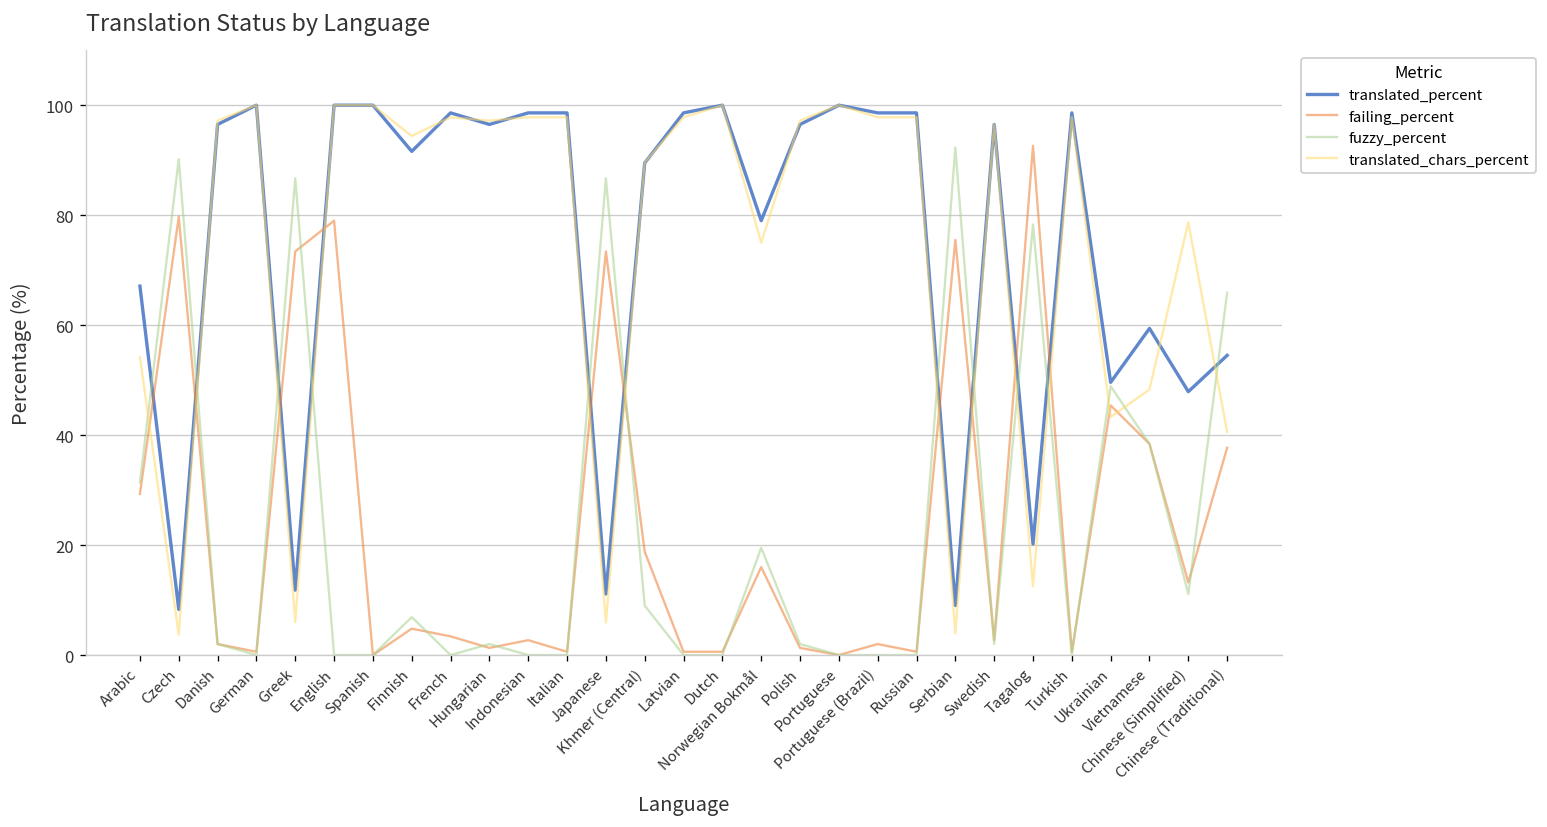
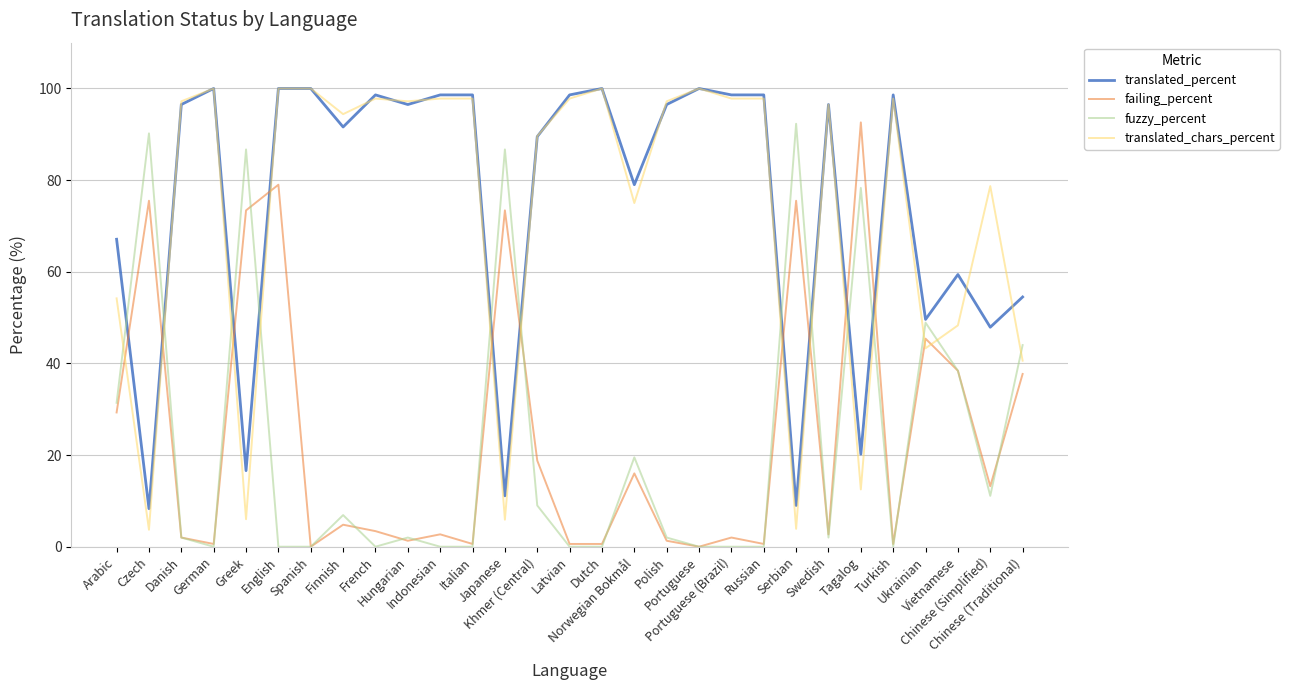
failing_percent, Czech: 80 -> 76
translated_percent, Greek: 12 -> 17
fuzzy_percent, Chinese (Traditional): 66 -> 44
